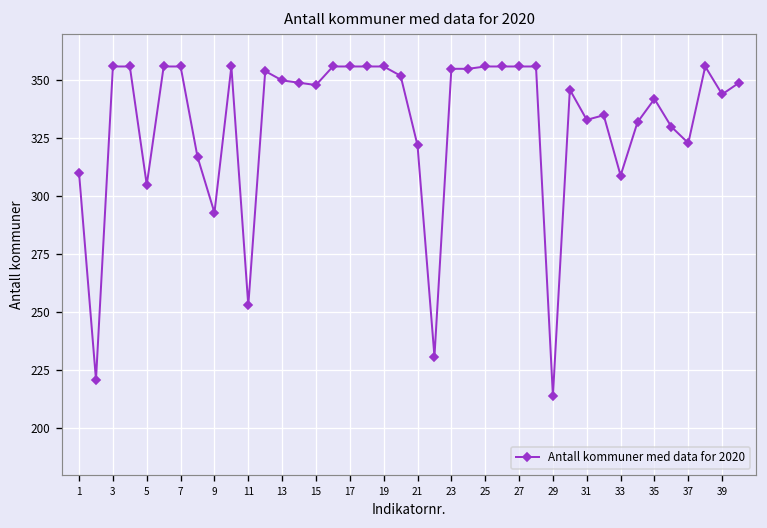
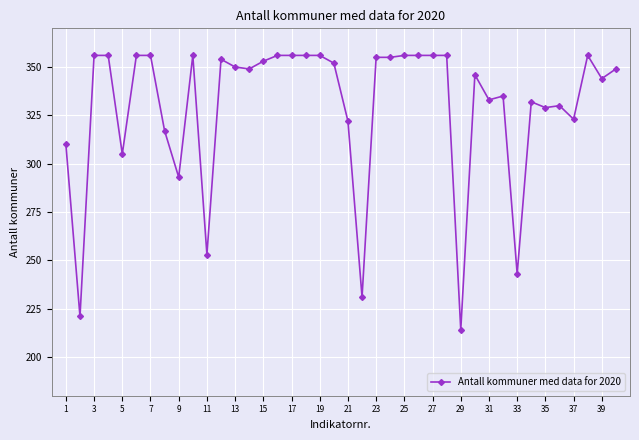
15: 348 -> 353
33: 309 -> 243
35: 342 -> 329
